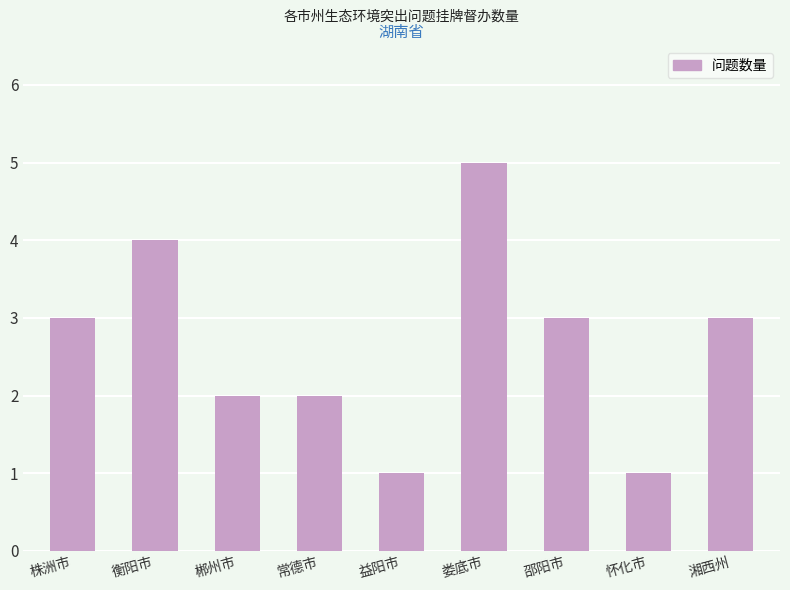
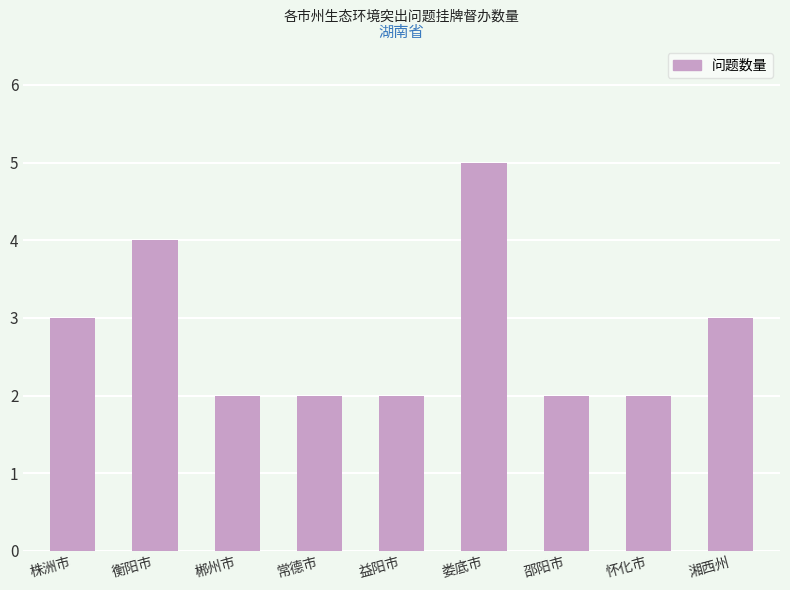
益阳市: 1 -> 2
邵阳市: 3 -> 2
怀化市: 1 -> 2
